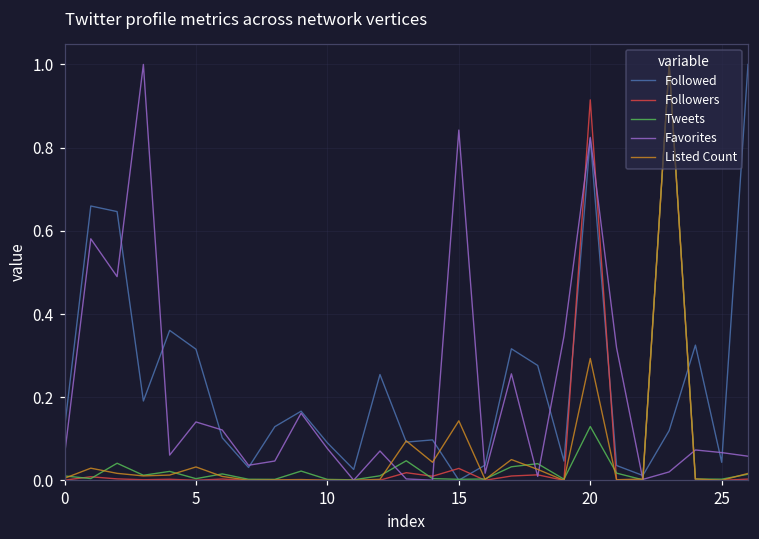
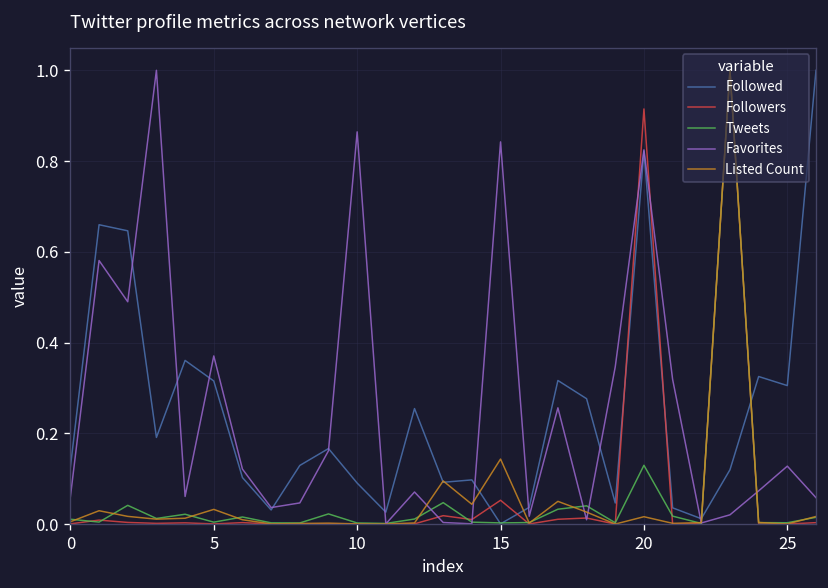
Favorites, 5: 0.14 -> 0.37
Favorites, 10: 0.08 -> 0.86
Followers, 15: 0.03 -> 0.05
Listed Count, 20: 0.29 -> 0.02
Followed, 25: 0.04 -> 0.31
Favorites, 25: 0.07 -> 0.13
